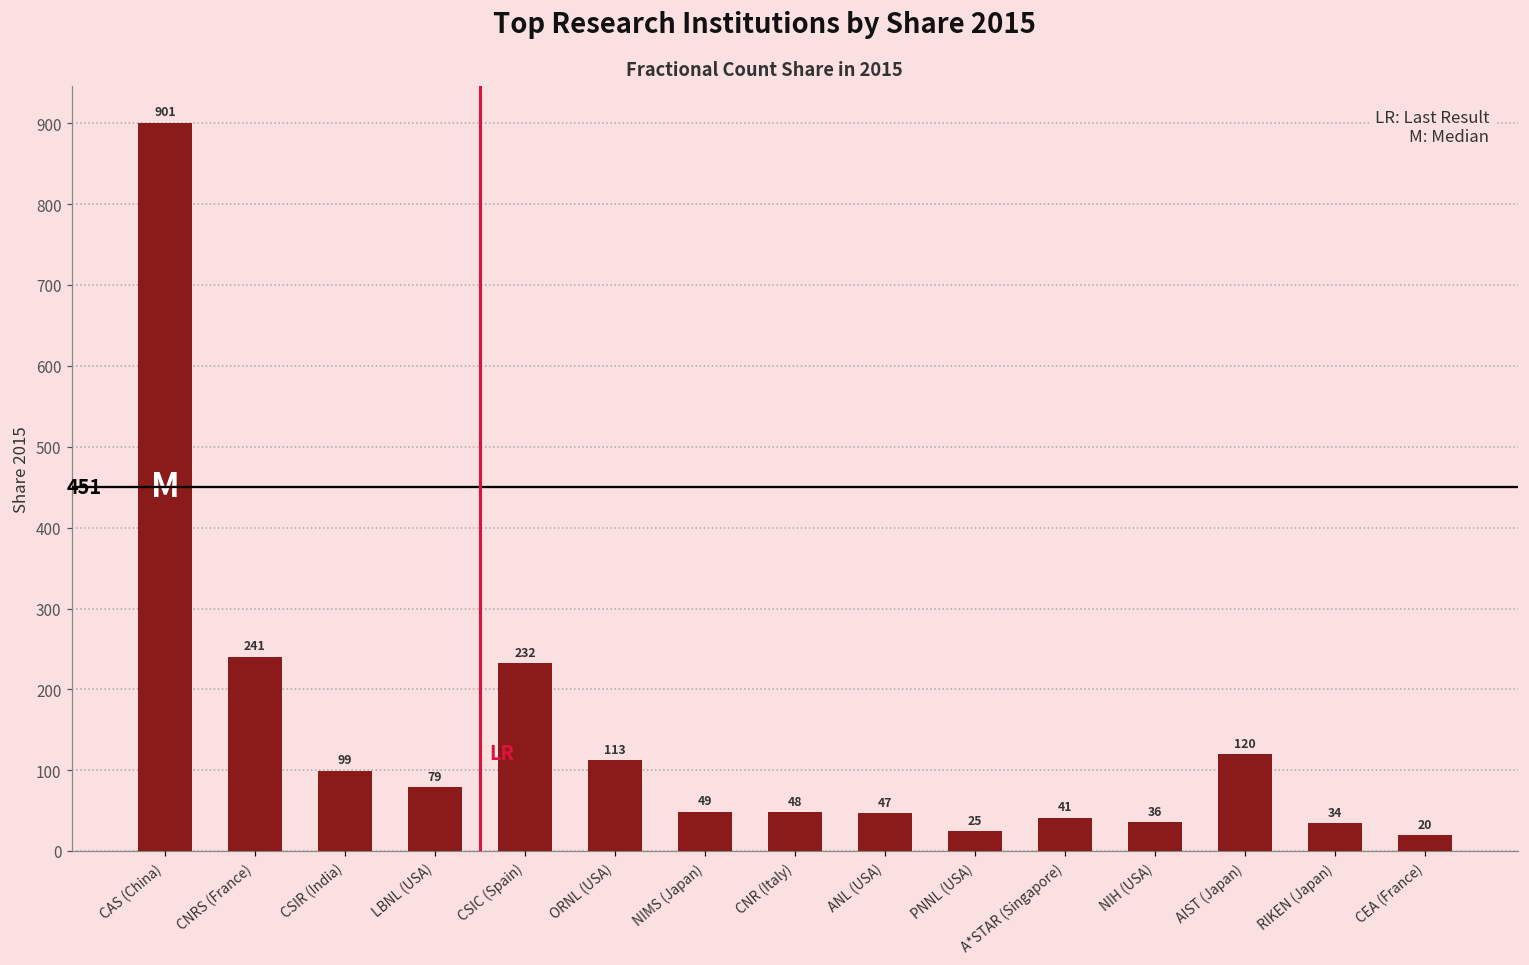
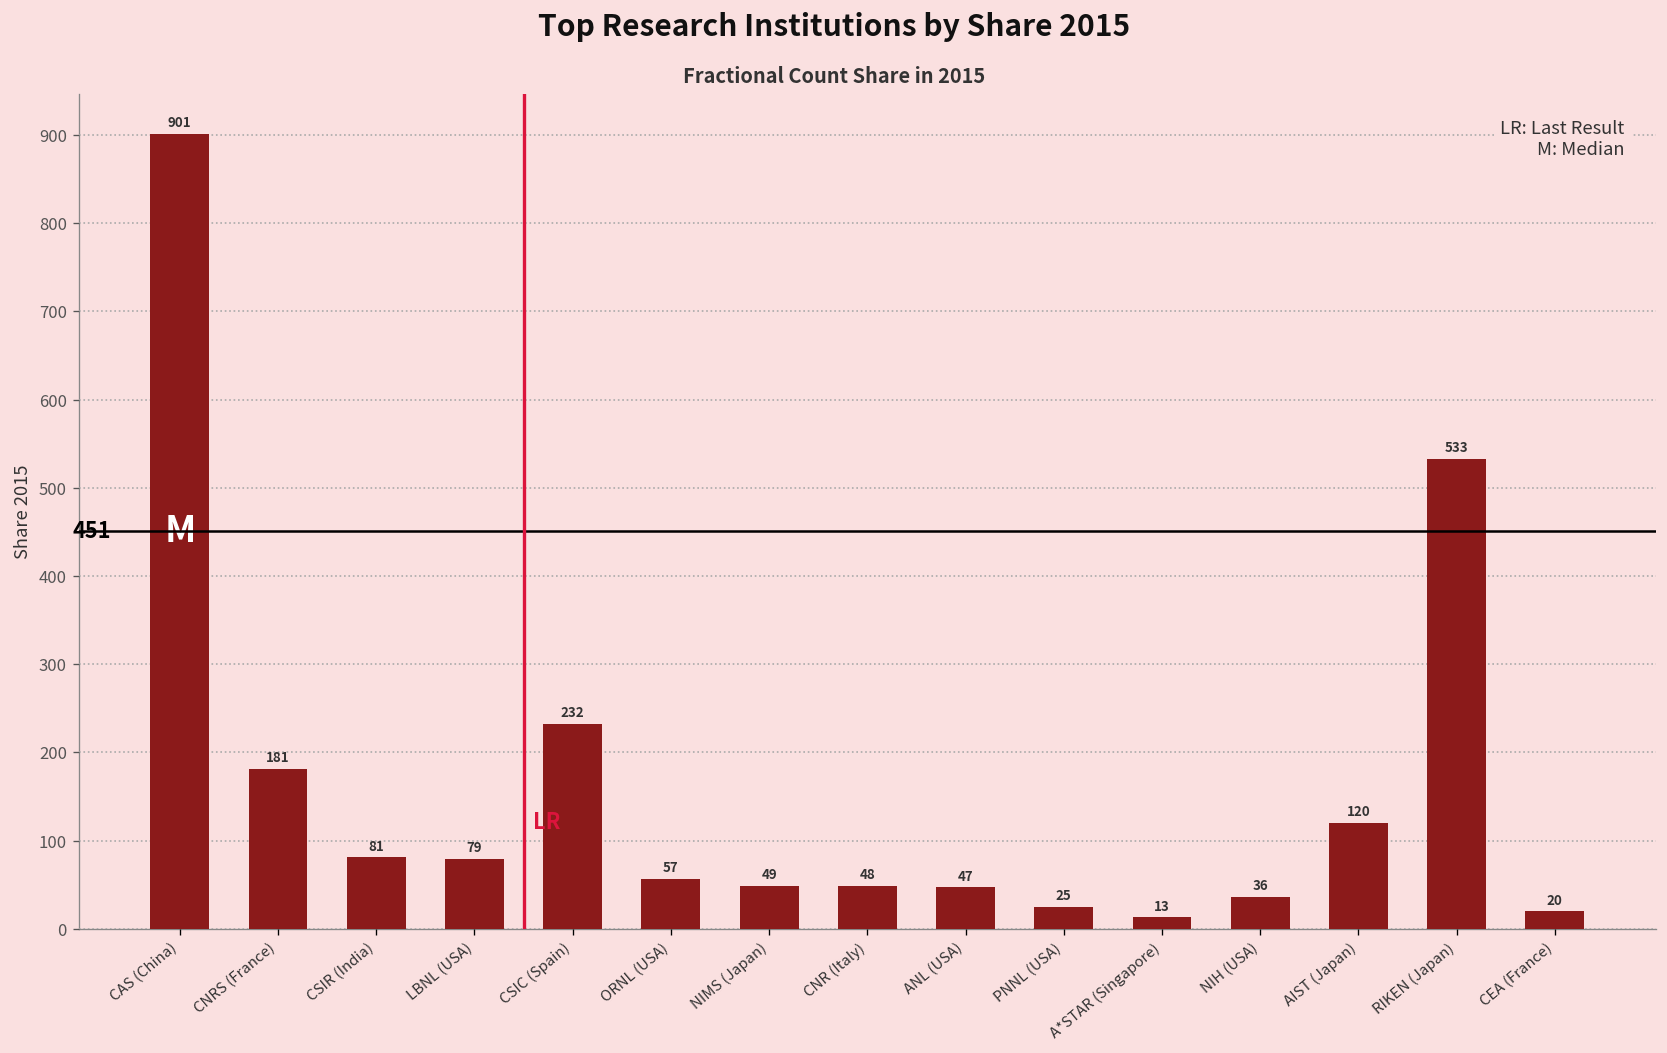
CNRS (France): 241 -> 181
CSIR (India): 99 -> 81
ORNL (USA): 113 -> 57
A*STAR (Singapore): 41 -> 13
RIKEN (Japan): 34 -> 533
